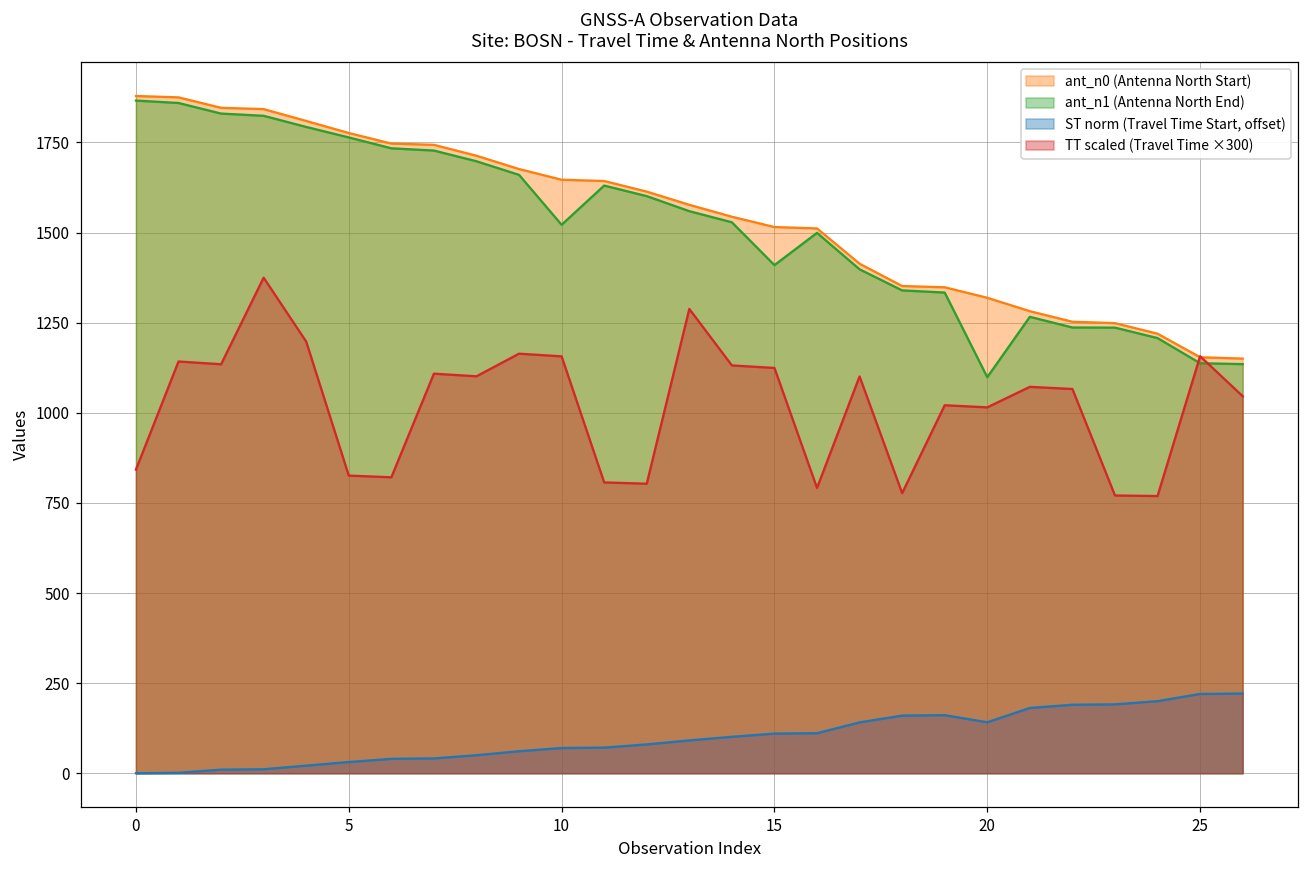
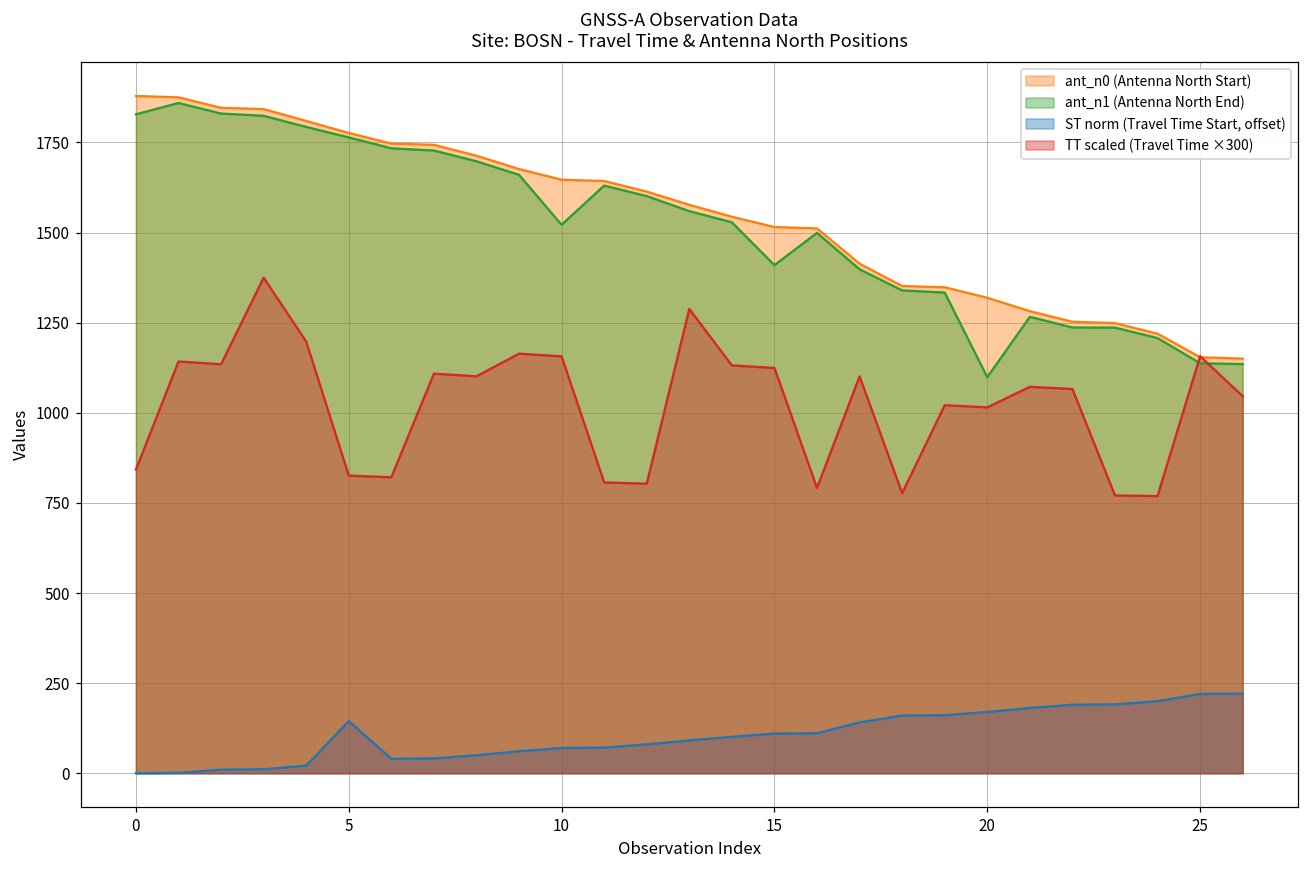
ant_n1 (Antenna North End), 0: 1870 -> 1830
ST norm (Travel Time Start, offset), 5: 30 -> 140
ST norm (Travel Time Start, offset), 20: 140 -> 170
